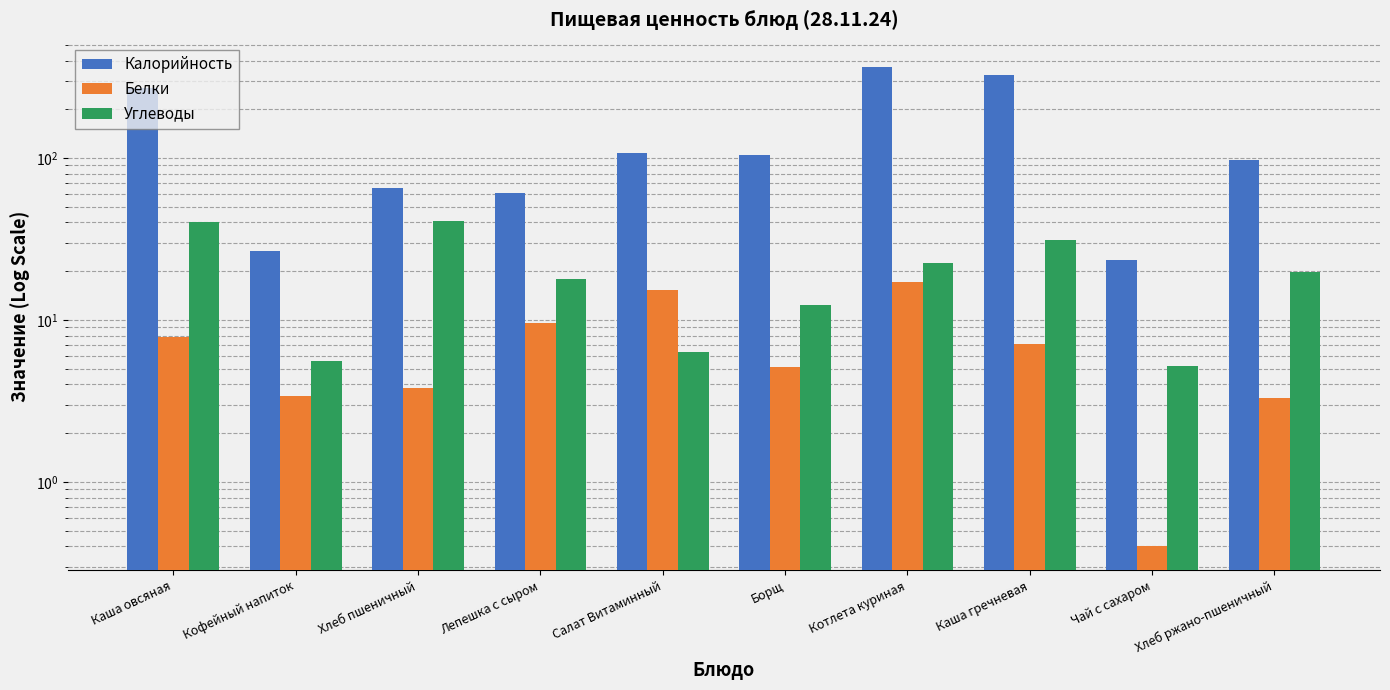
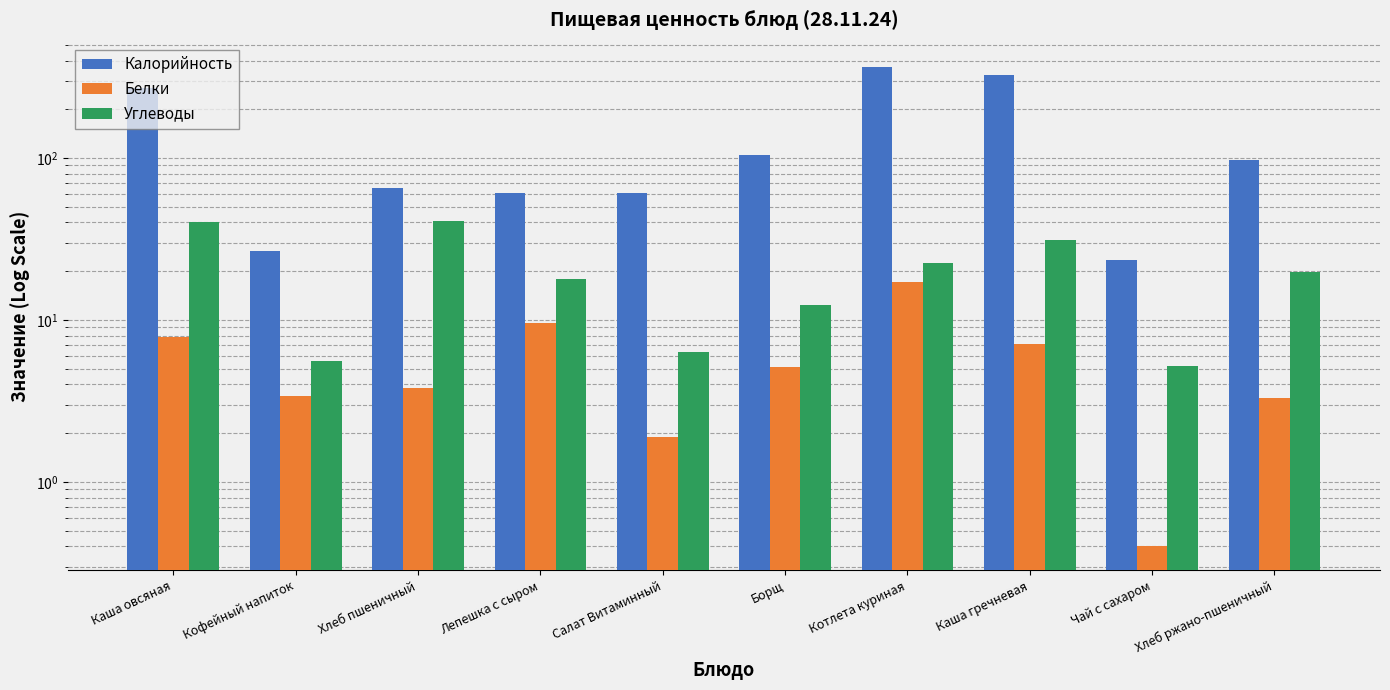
Калорийность, Салат Витаминный: 110 -> 61
Белки, Салат Витаминный: 15 -> 1.9
